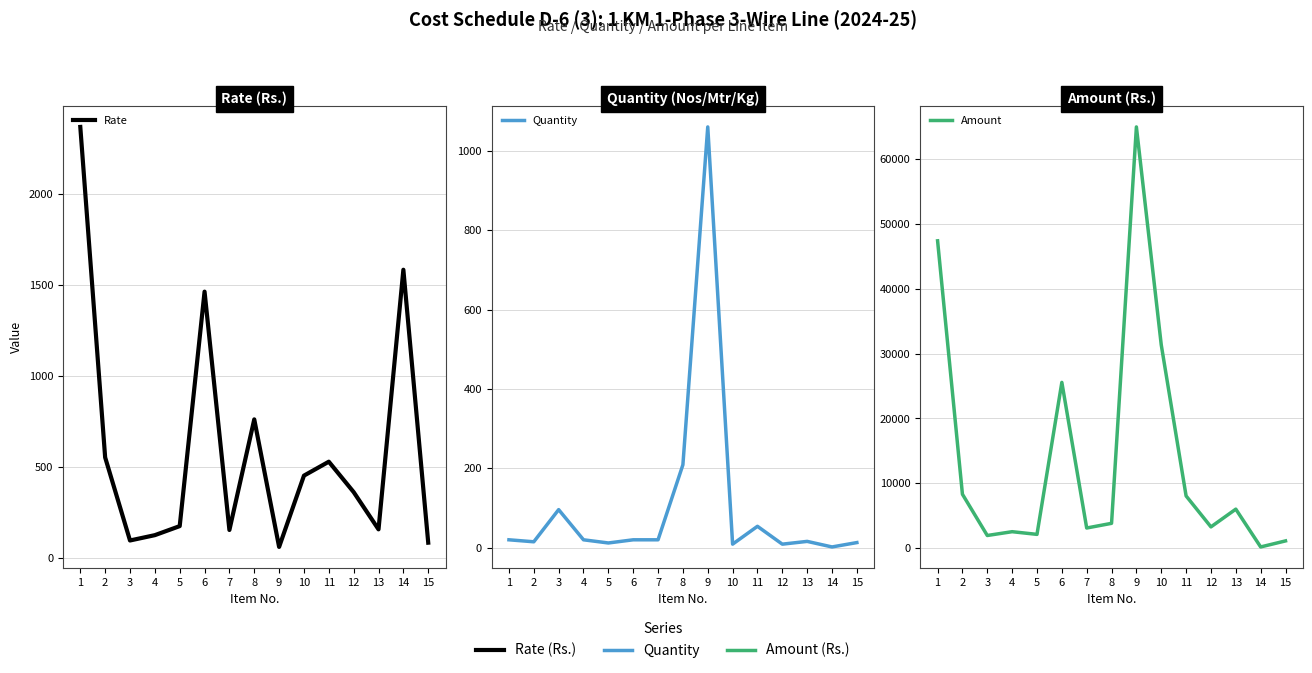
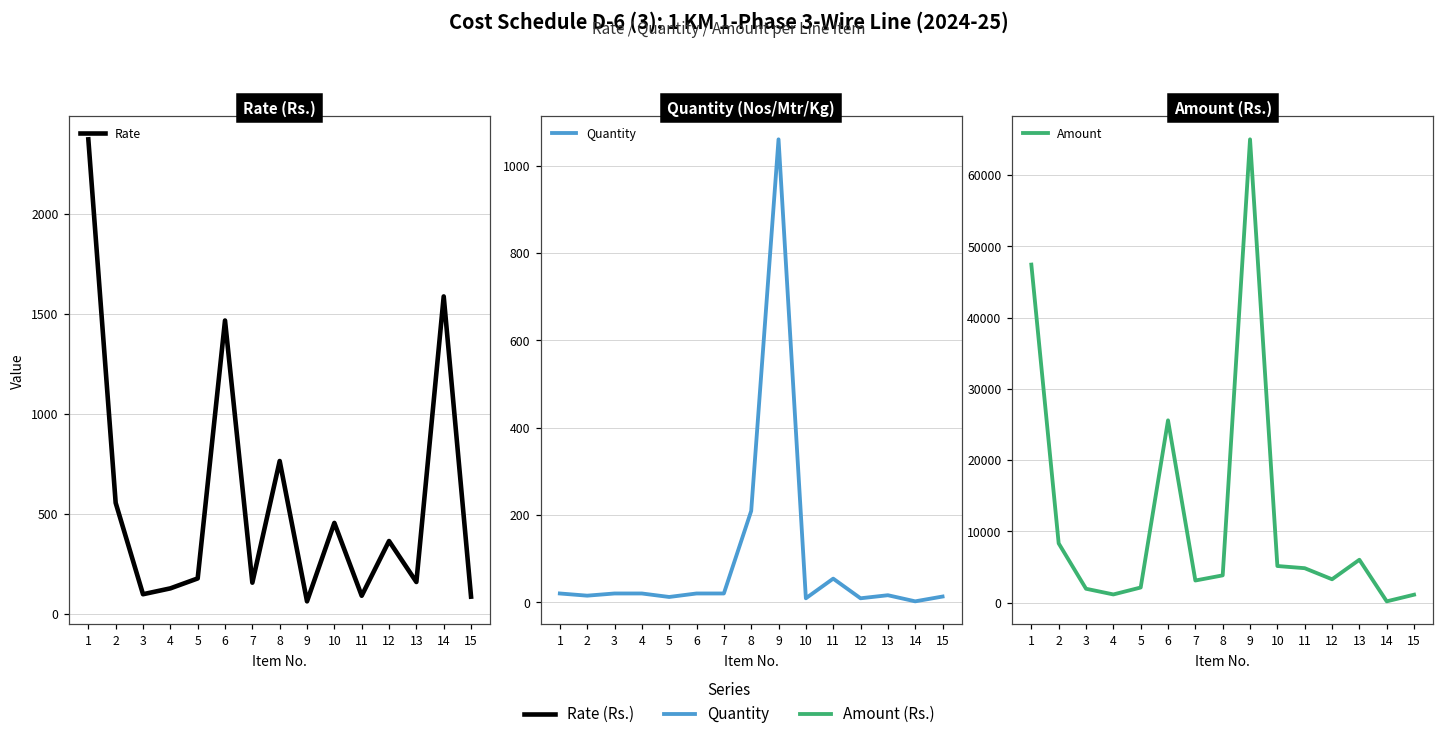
Rate (Rs.), 11: 530 -> 90
Quantity (Nos/Mtr/Kg), 3: 100 -> 20
Amount (Rs.), 4: 3000 -> 1000
Amount (Rs.), 10: 31000 -> 5000
Amount (Rs.), 11: 8000 -> 5000
